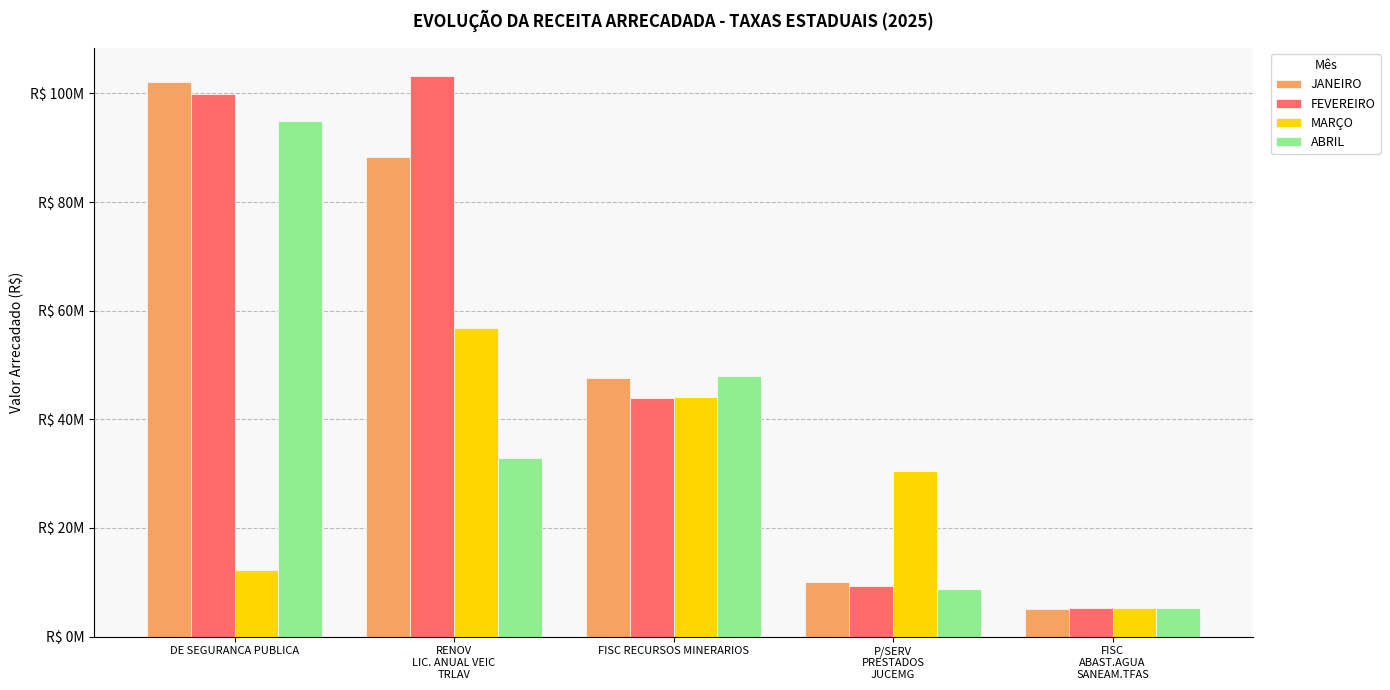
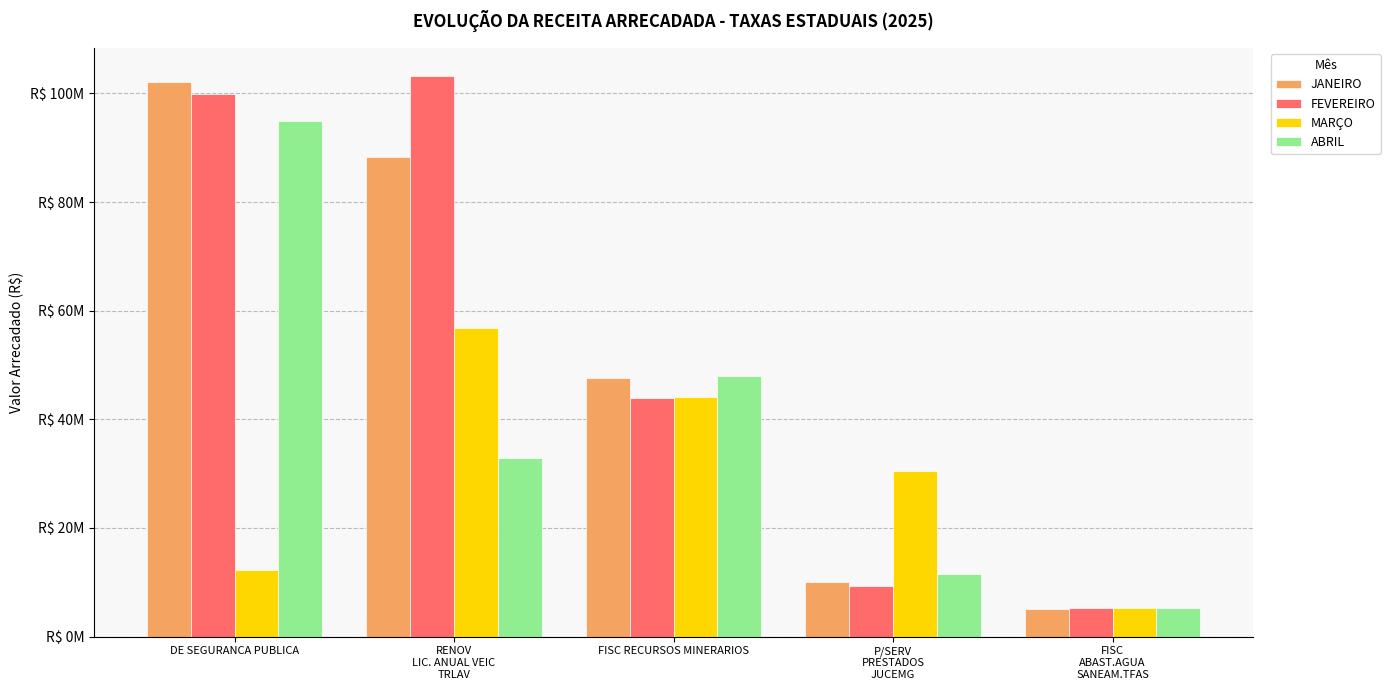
ABRIL, P/SERV PRESTADOS JUCEMG: R$ 9000000 -> R$ 12000000
